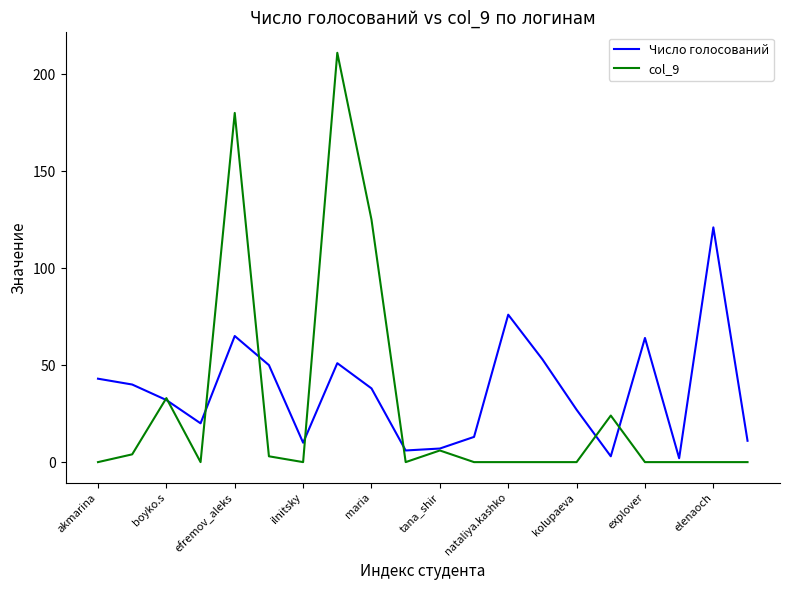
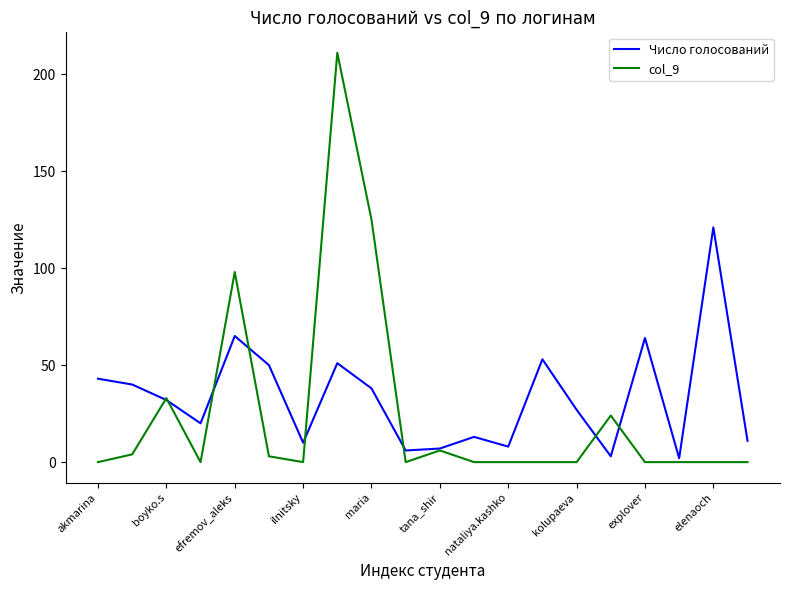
col_9, efremov_aleks: 180 -> 98
Число голосований, nataliya.kashko: 76 -> 8
